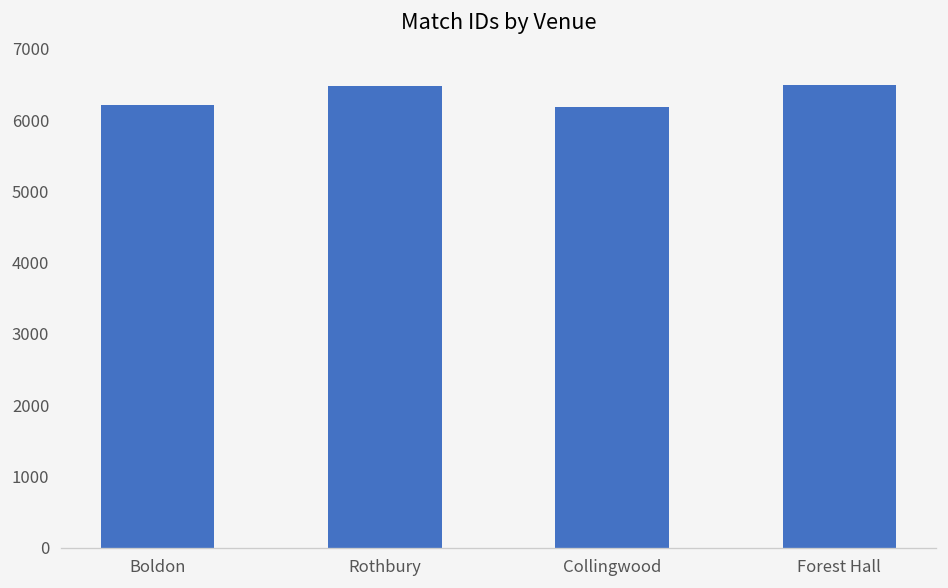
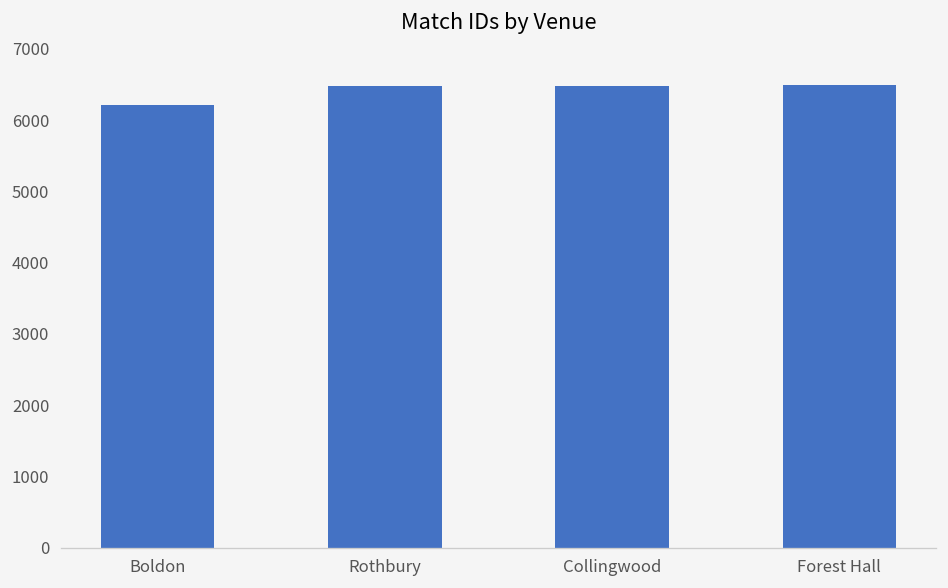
Collingwood: 6200 -> 6500
